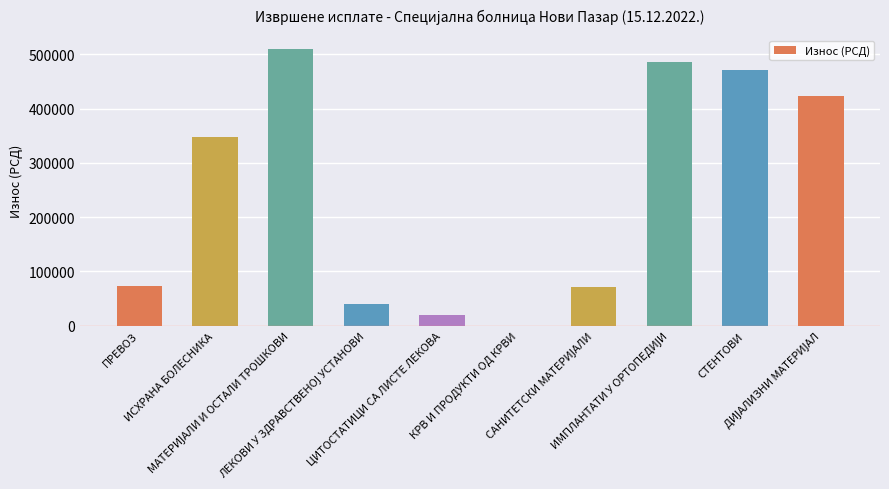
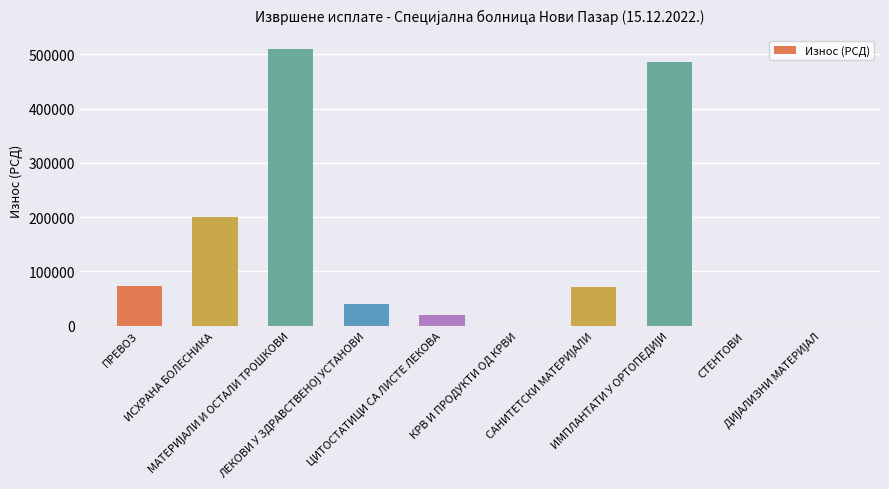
ИСХРАНА БОЛЕСНИКА: 350000 -> 200000
СТЕНТОВИ: 470000 -> 0
ДИЈАЛИЗНИ МАТЕРИЈАЛ: 420000 -> 0
